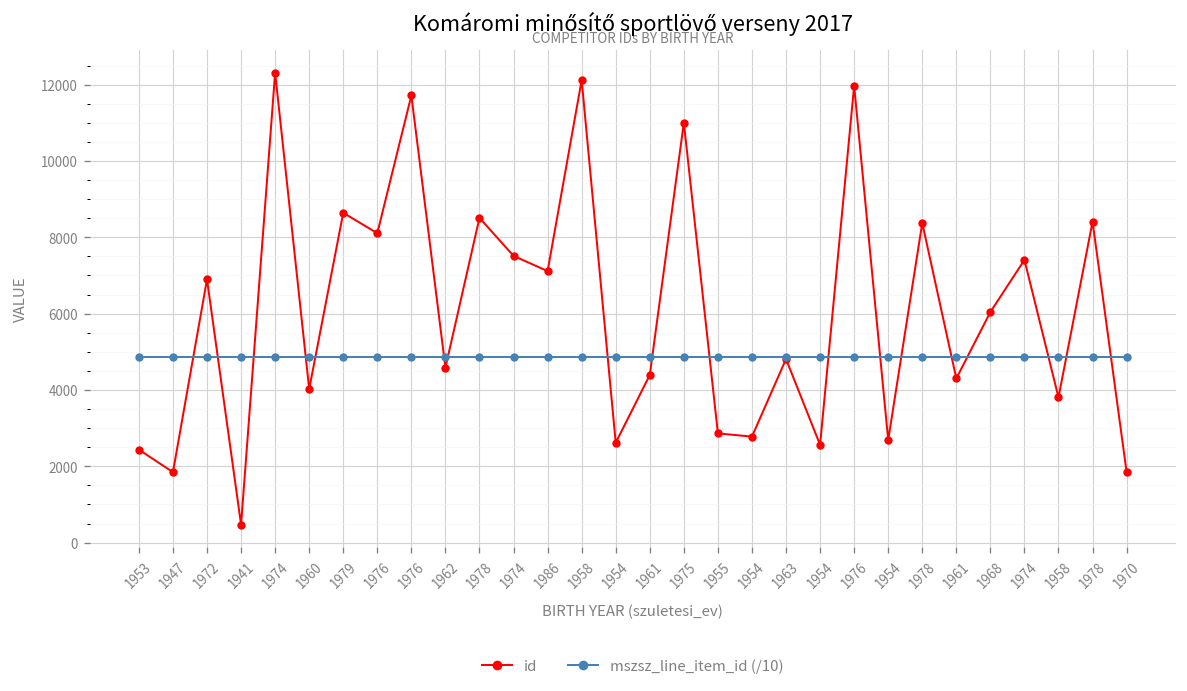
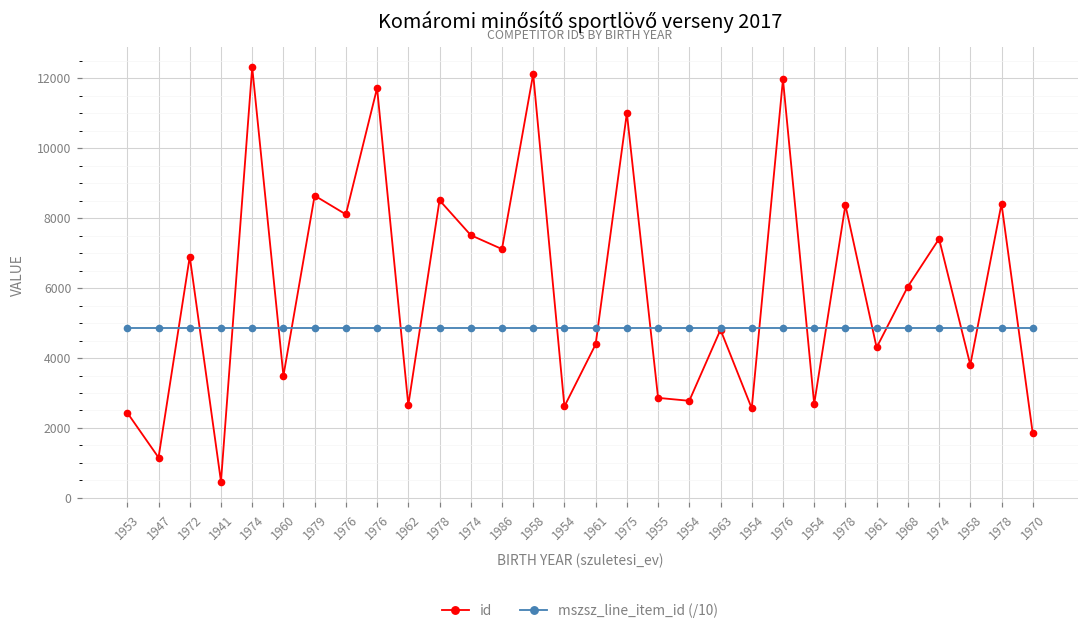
id, 1947: 1800 -> 1200
id, 1960: 4000 -> 3500
id, 1962: 4600 -> 2700
